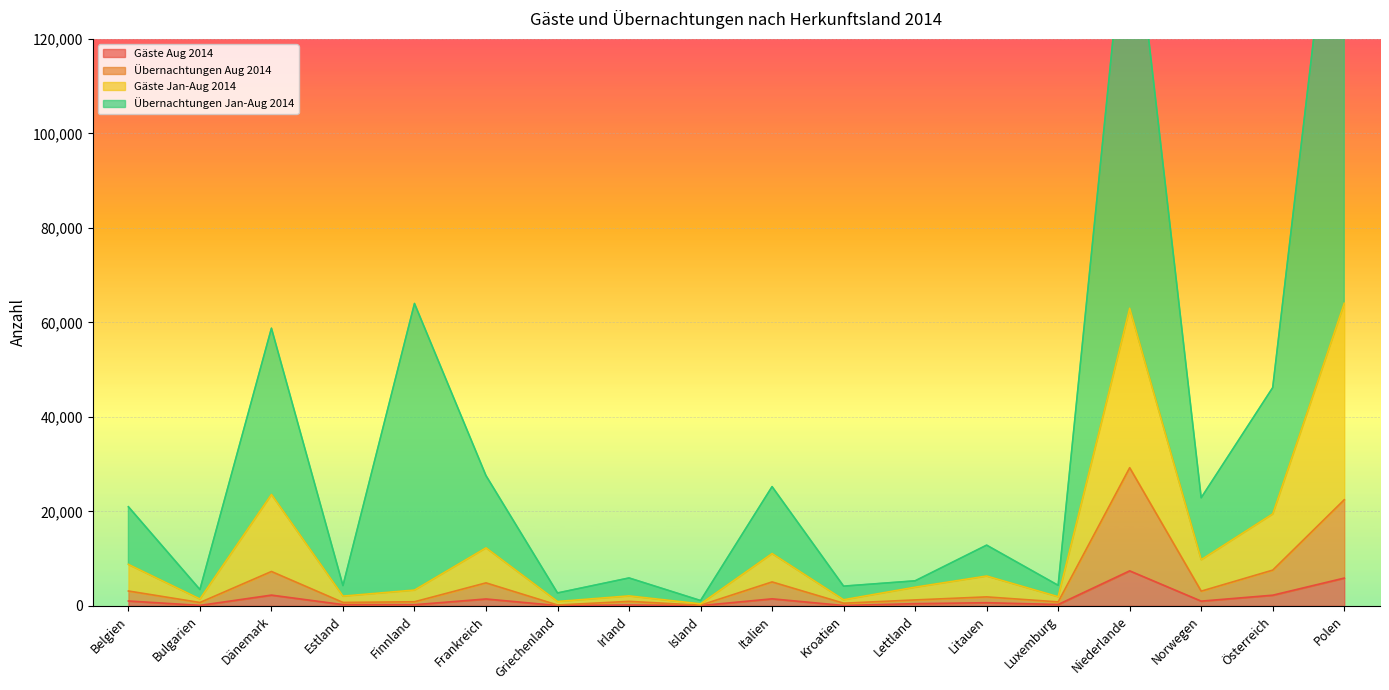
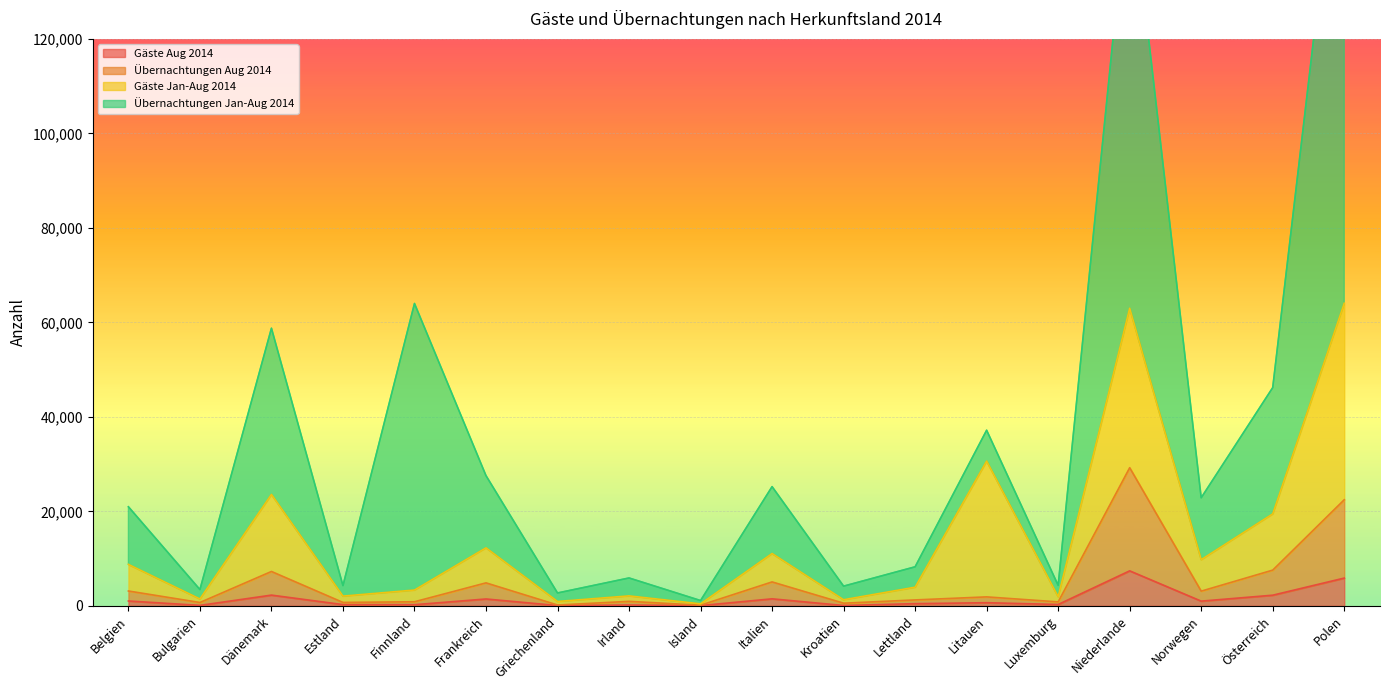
Übernachtungen Jan-Aug 2014, Lettland: 1,000 -> 4,000
Gäste Jan-Aug 2014, Litauen: 4,000 -> 29,000
